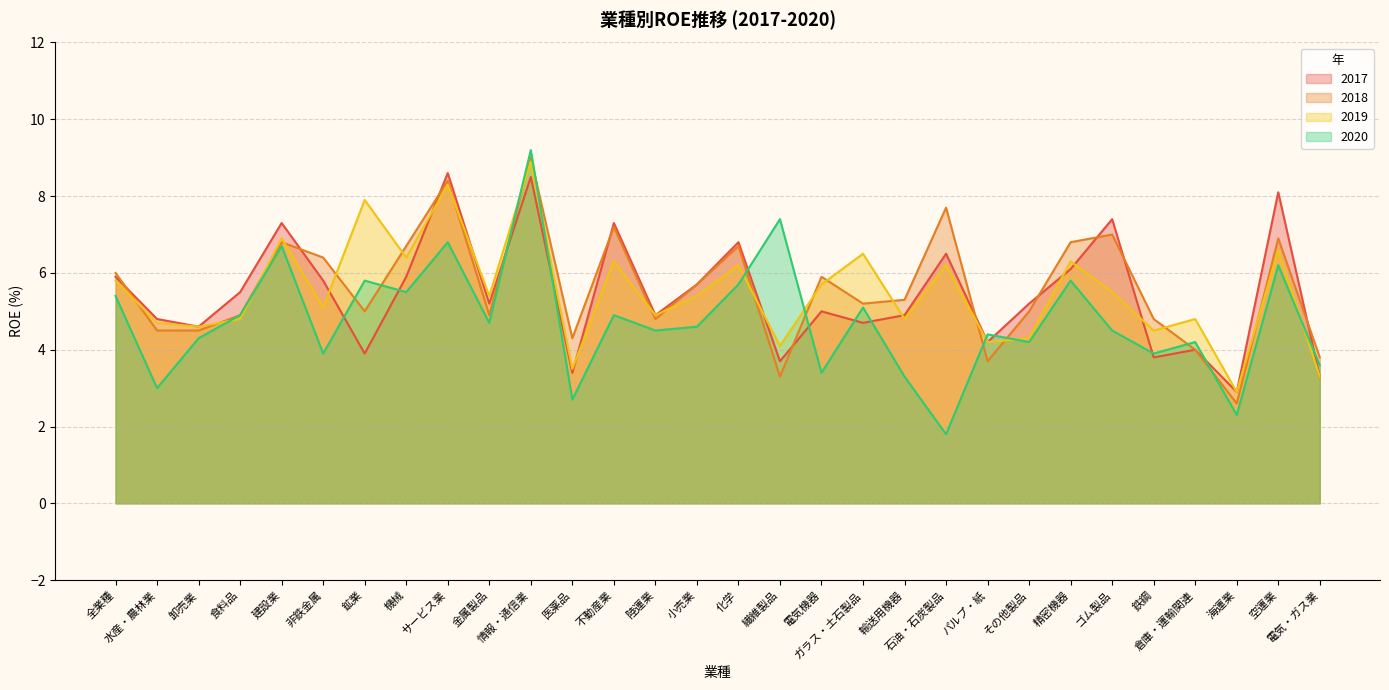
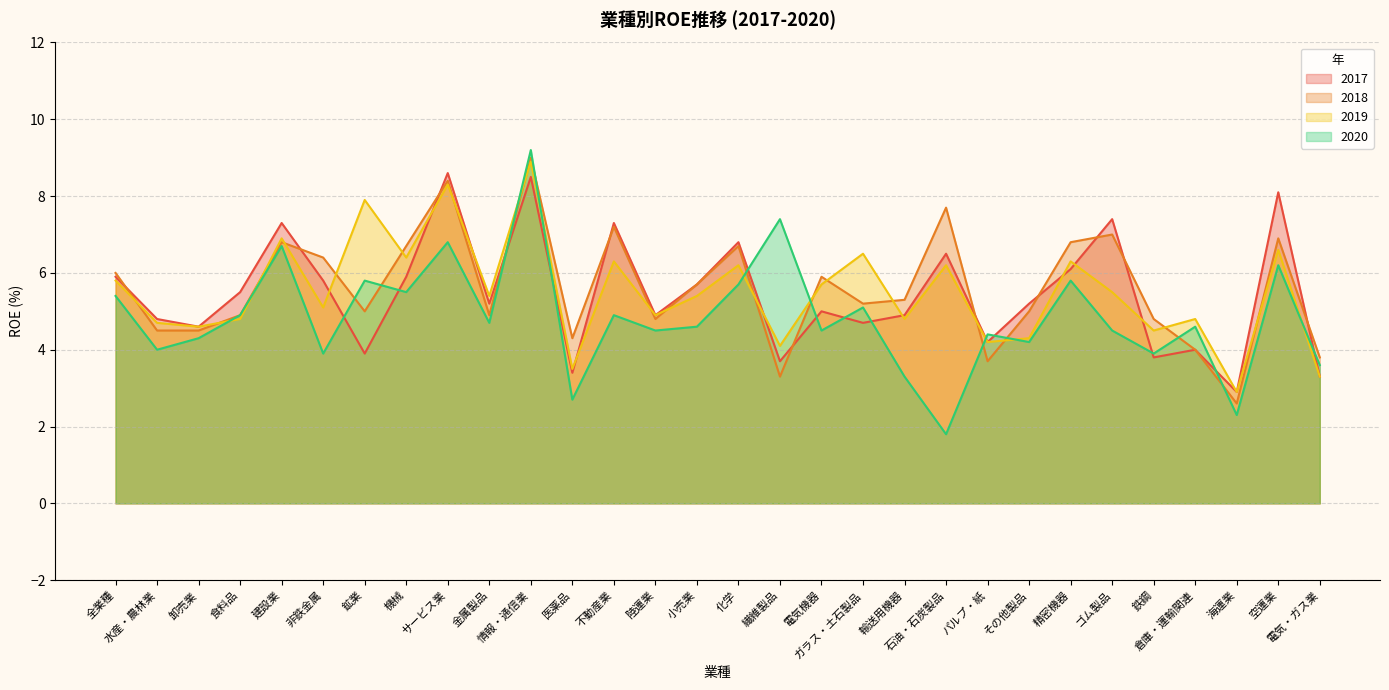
2020, 水産・農林業: 3 -> 4
2020, 電気機器: 3.4 -> 4.5
2020, 倉庫・運輸関連: 4.2 -> 4.6
